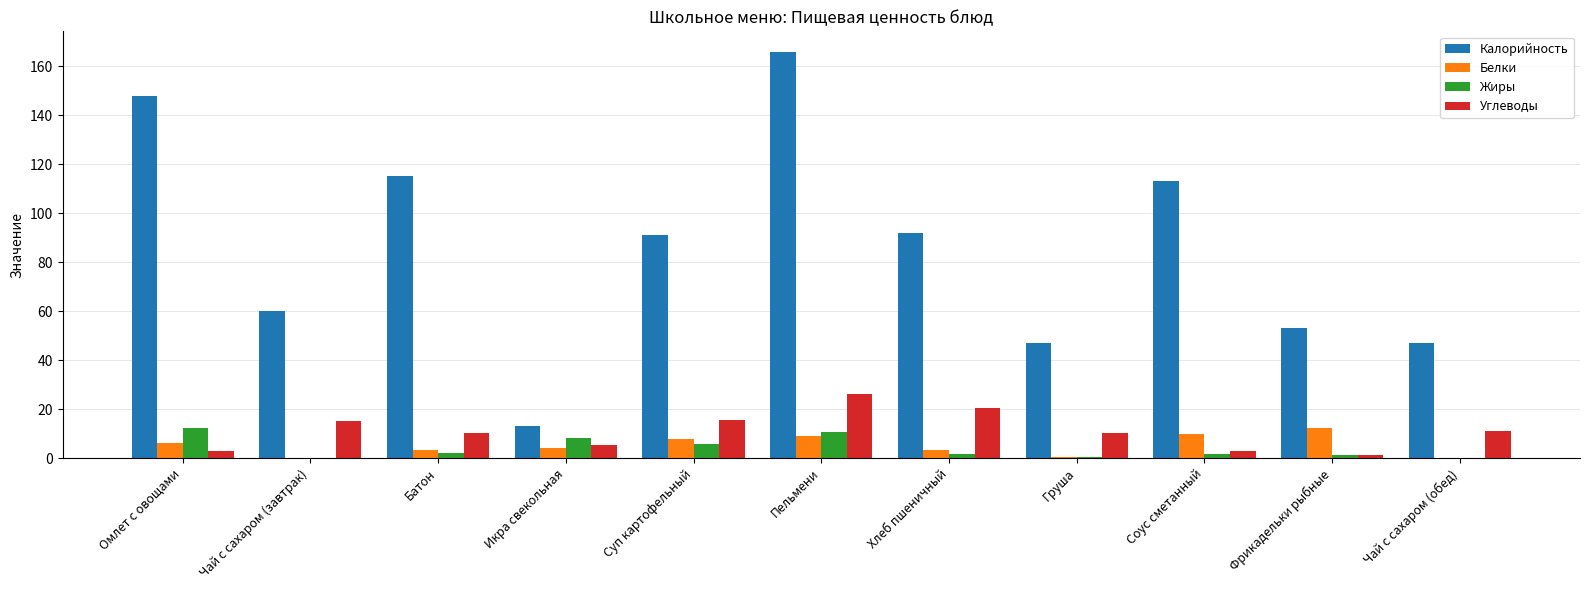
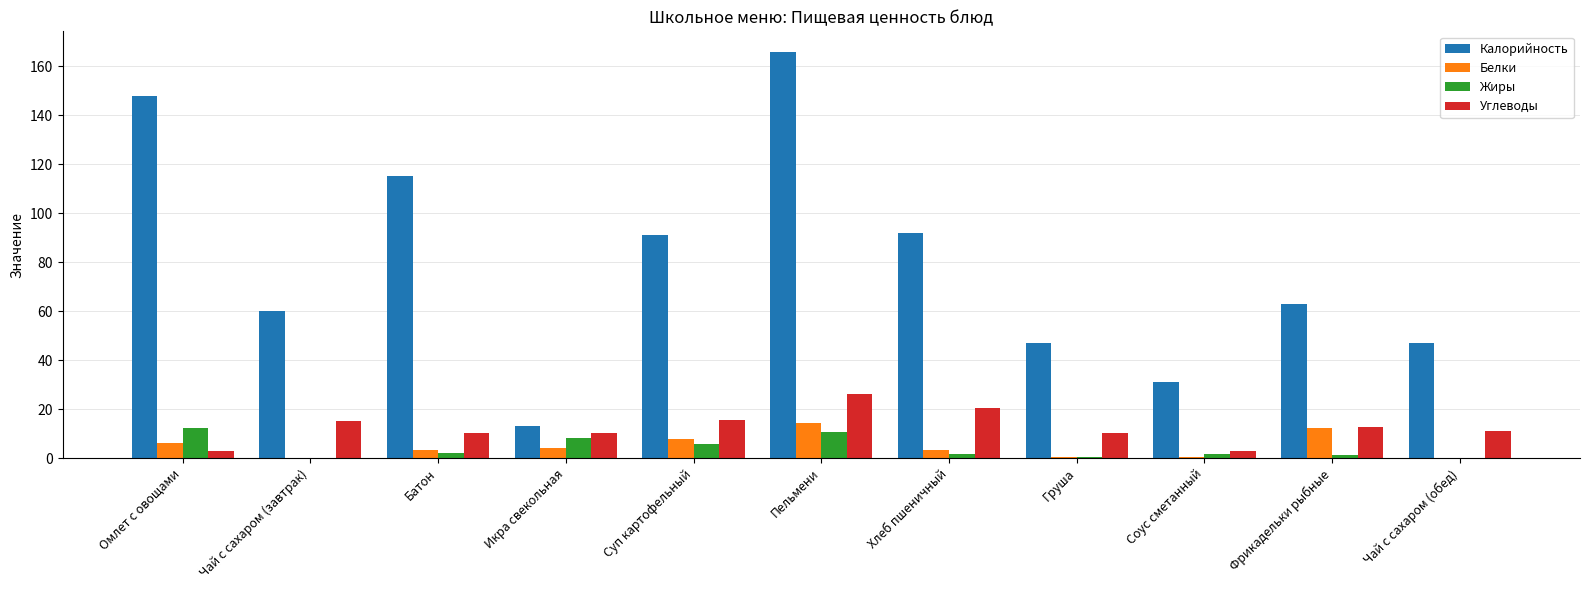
Углеводы, Икра свекольная: 5 -> 10
Белки, Пельмени: 9 -> 14
Калорийность, Соус сметанный: 113 -> 31
Белки, Соус сметанный: 10 -> 1
Калорийность, Фрикадельки рыбные: 53 -> 63
Углеводы, Фрикадельки рыбные: 1 -> 13
